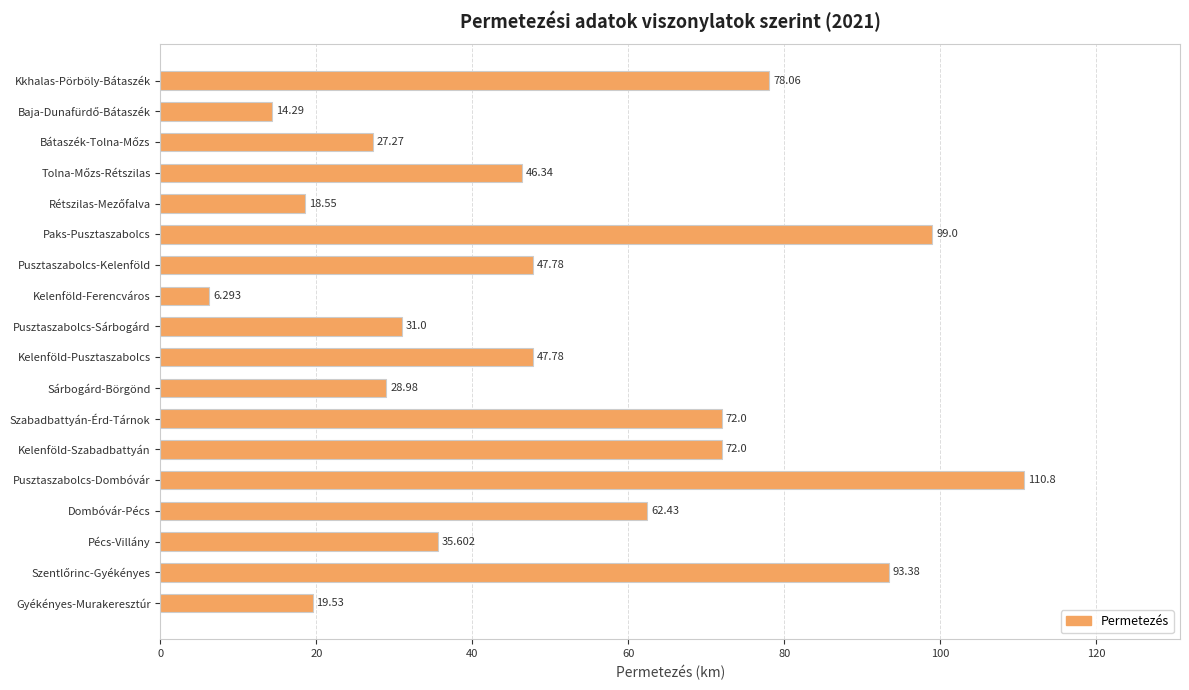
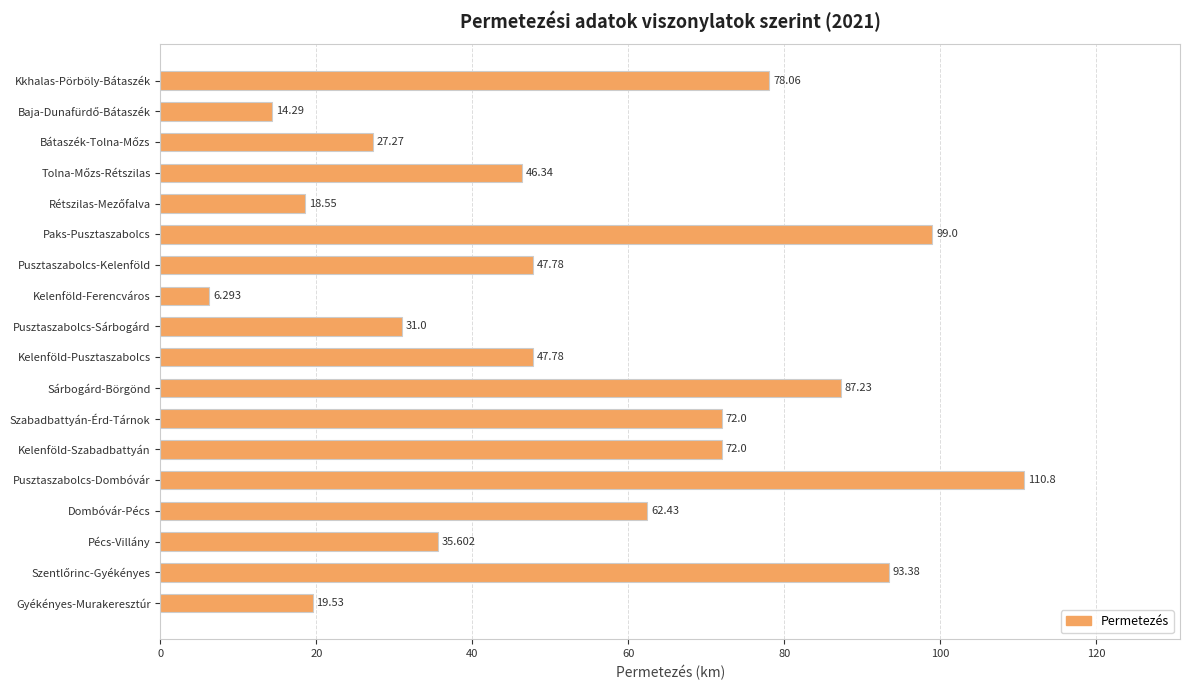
Sárbogárd-Börgönd: 28.98 -> 87.23
